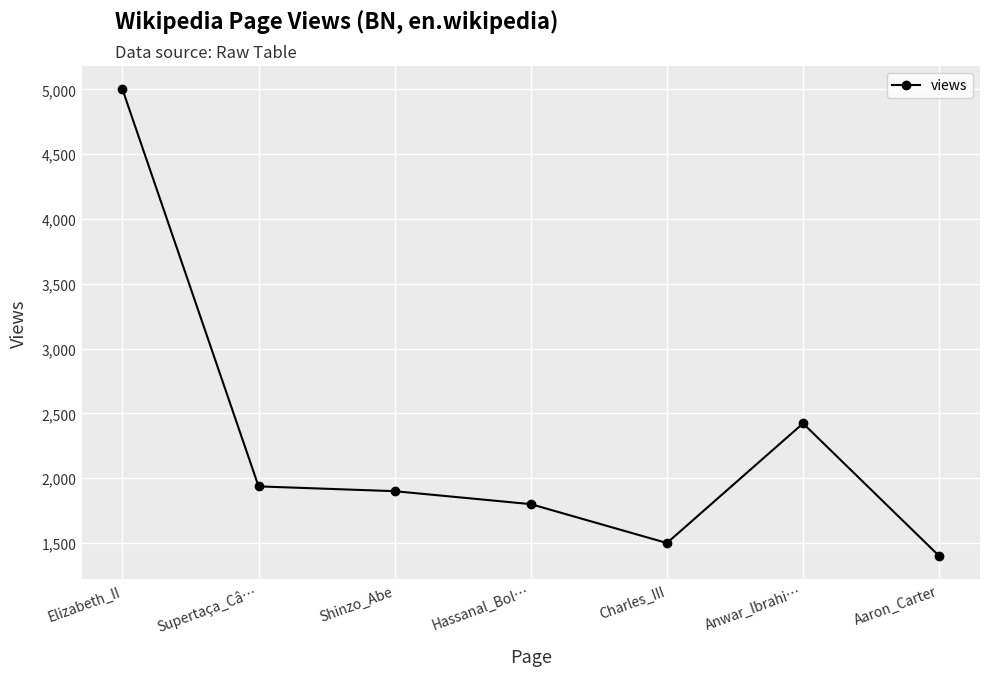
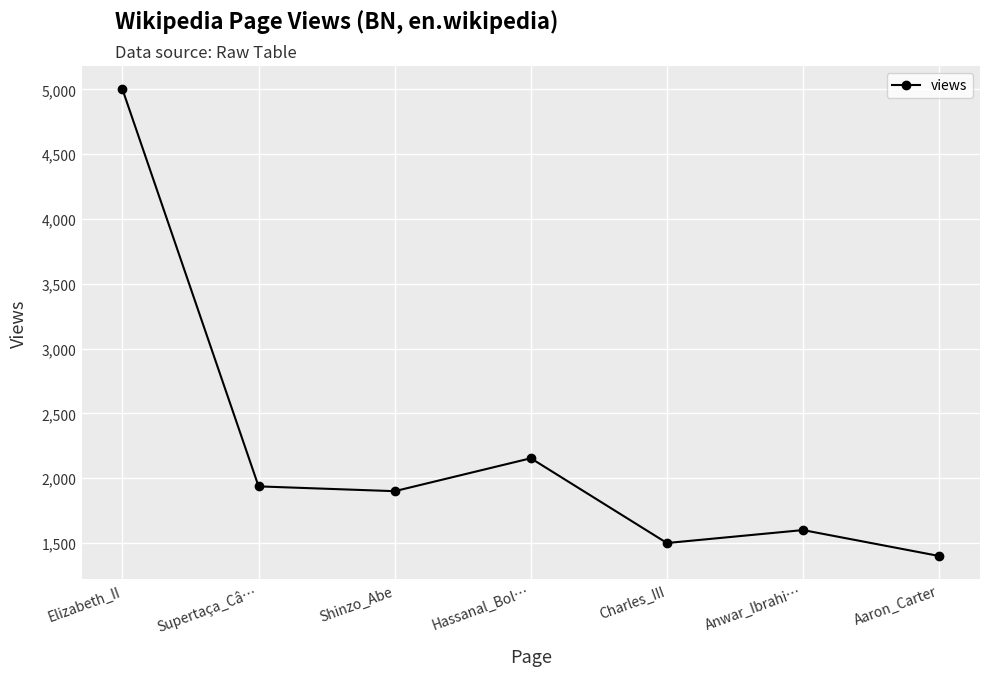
Hassanal_Bol…: 1,800 -> 2,150
Anwar_Ibrahi…: 2,420 -> 1,600
